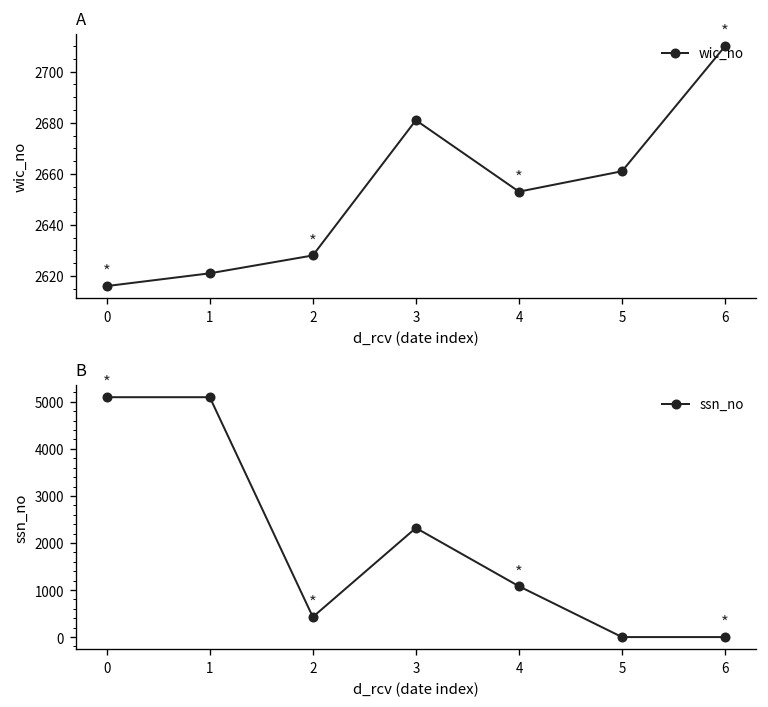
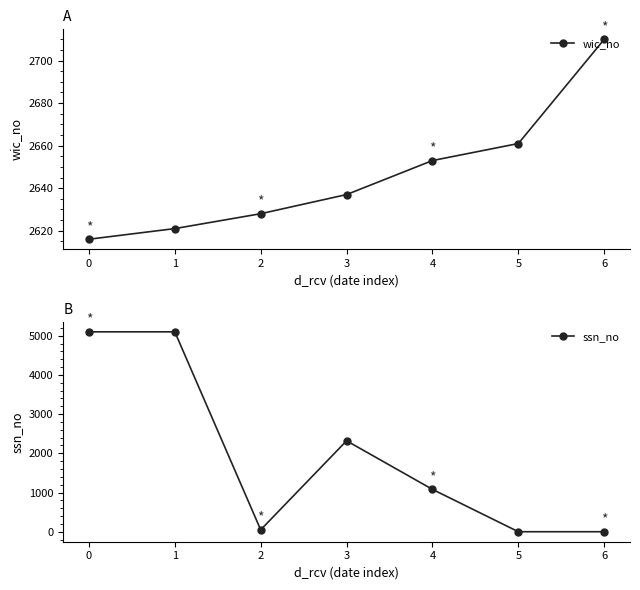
A, 3: 2681 -> 2637
B, 2: 400 -> 0
